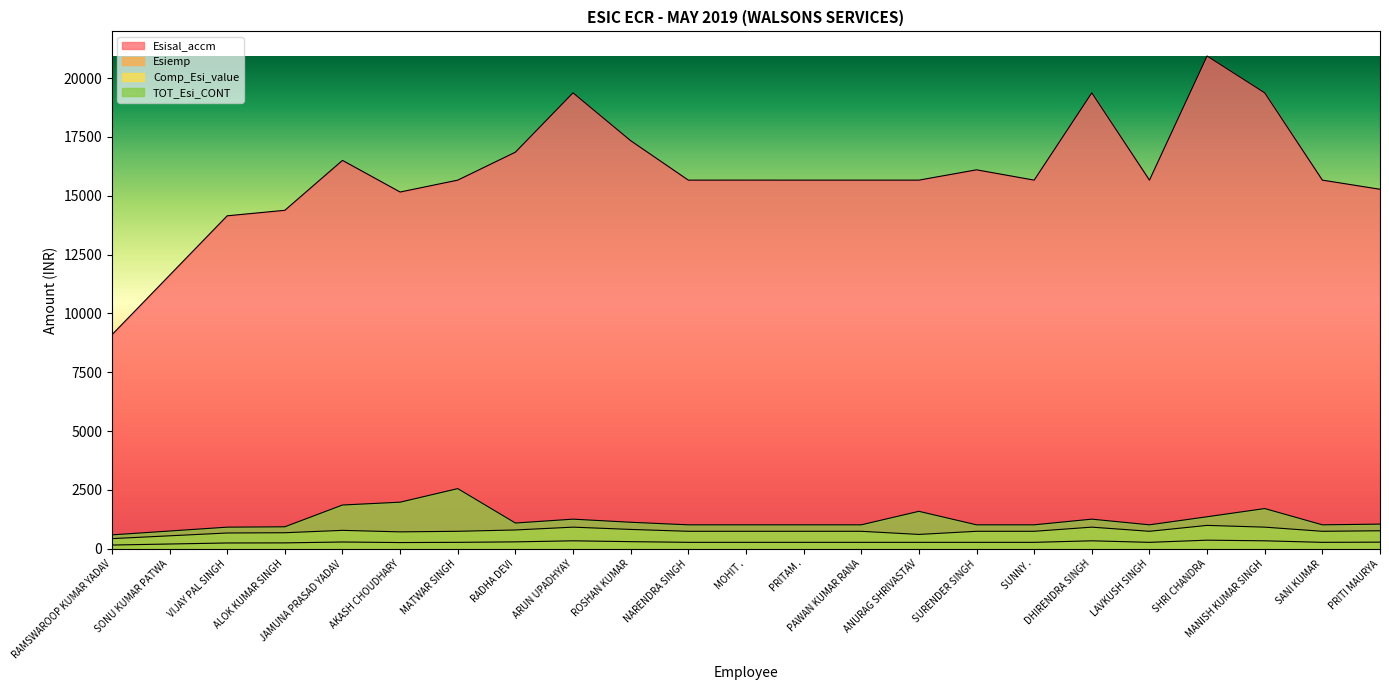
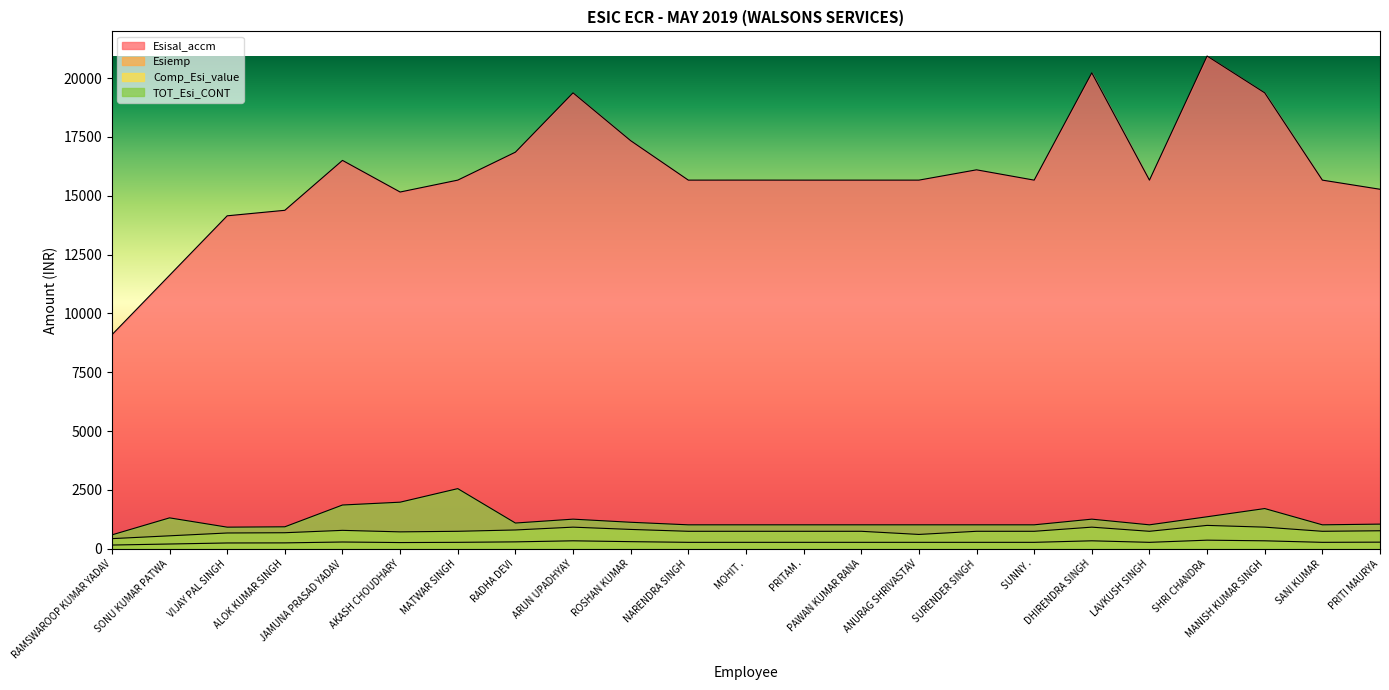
TOT_Esi_CONT, SONU KUMAR PATWA: 800 -> 1300
TOT_Esi_CONT, ANURAG SHRIVASTAV: 1600 -> 1000
Esisal_accm, DHIRENDRA SINGH: 19400 -> 20200
